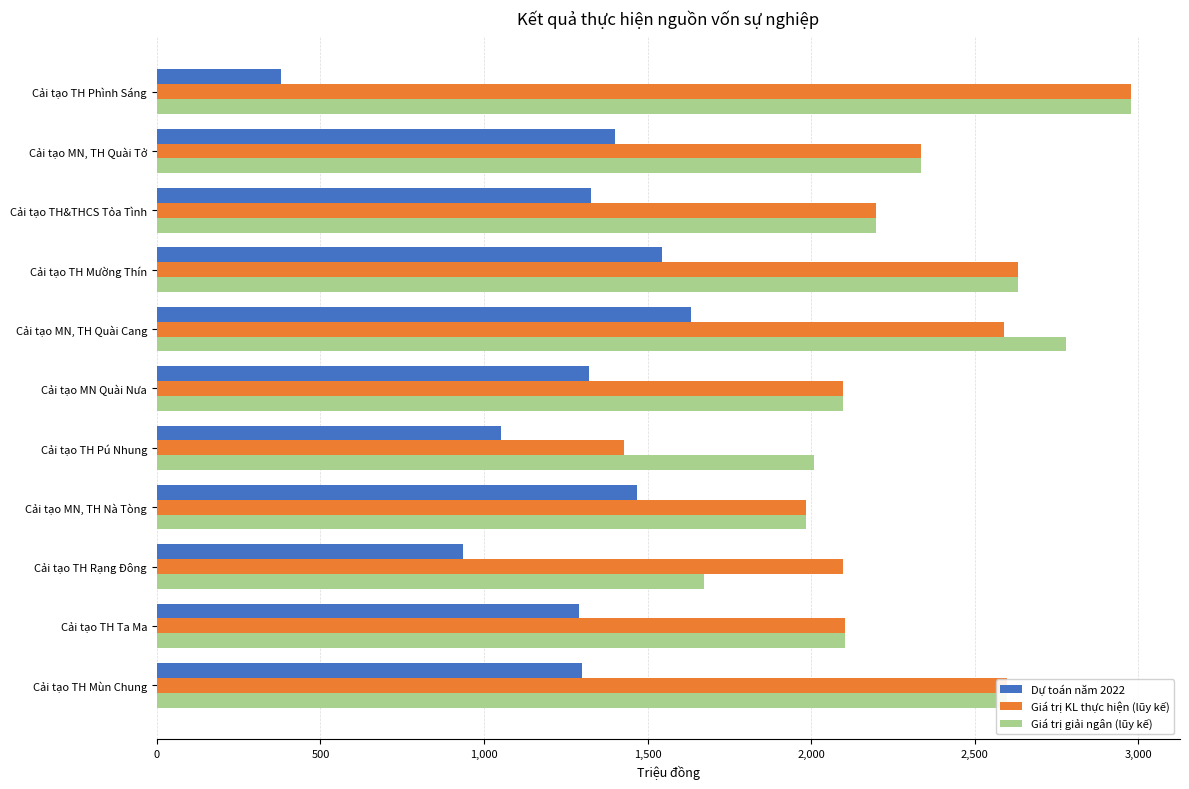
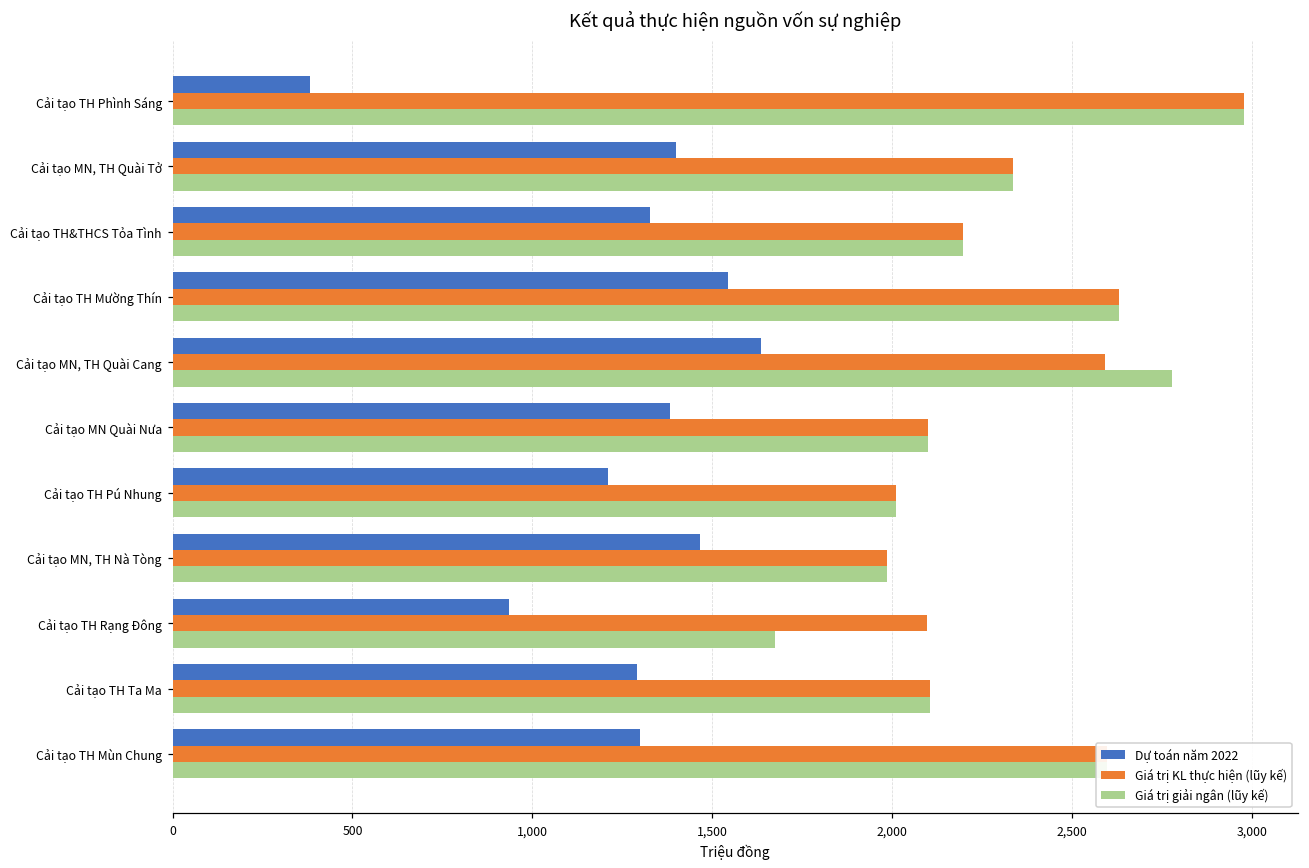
Dự toán năm 2022, Cải tạo MN Quài Nưa: 1,320 -> 1,380
Dự toán năm 2022, Cải tạo TH Pú Nhung: 1,050 -> 1,210
Giá trị KL thực hiện (lũy kế), Cải tạo TH Pú Nhung: 1,430 -> 2,010
